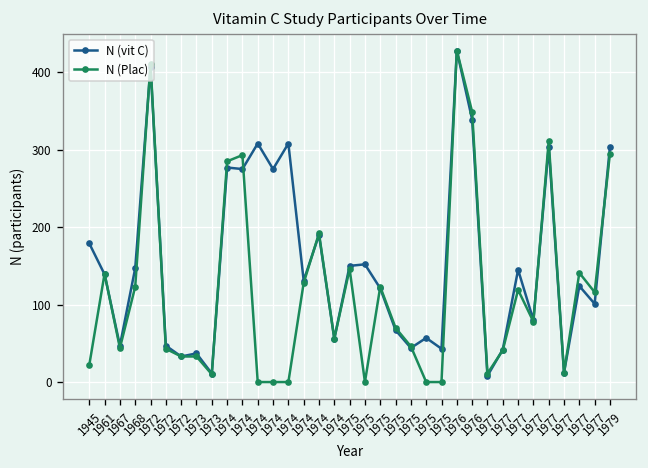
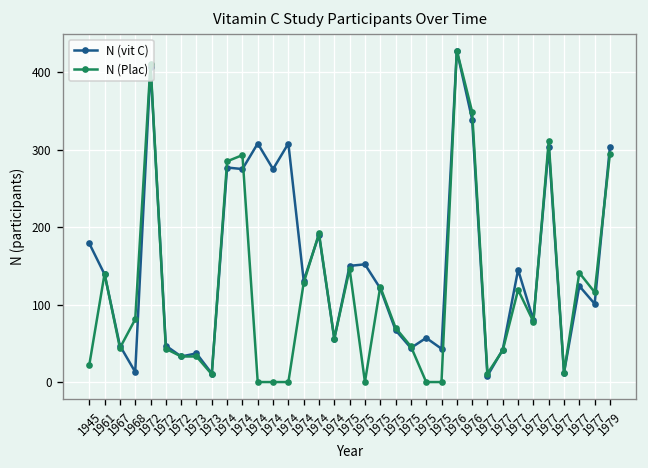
N (vit C), 1968: 150 -> 10
N (Plac), 1968: 120 -> 80
